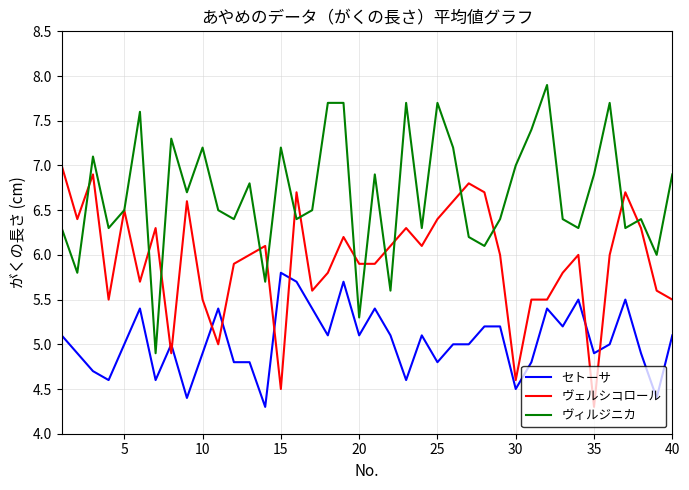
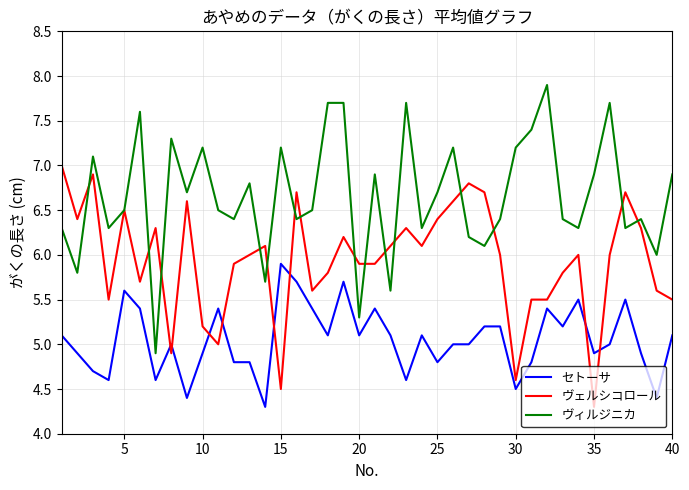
セトーサ, 5: 5.0 -> 5.6
ヴェルシコロール, 10: 5.5 -> 5.2
セトーサ, 15: 5.8 -> 5.9
ヴィルジニカ, 25: 7.7 -> 6.7
ヴィルジニカ, 30: 7.0 -> 7.2
